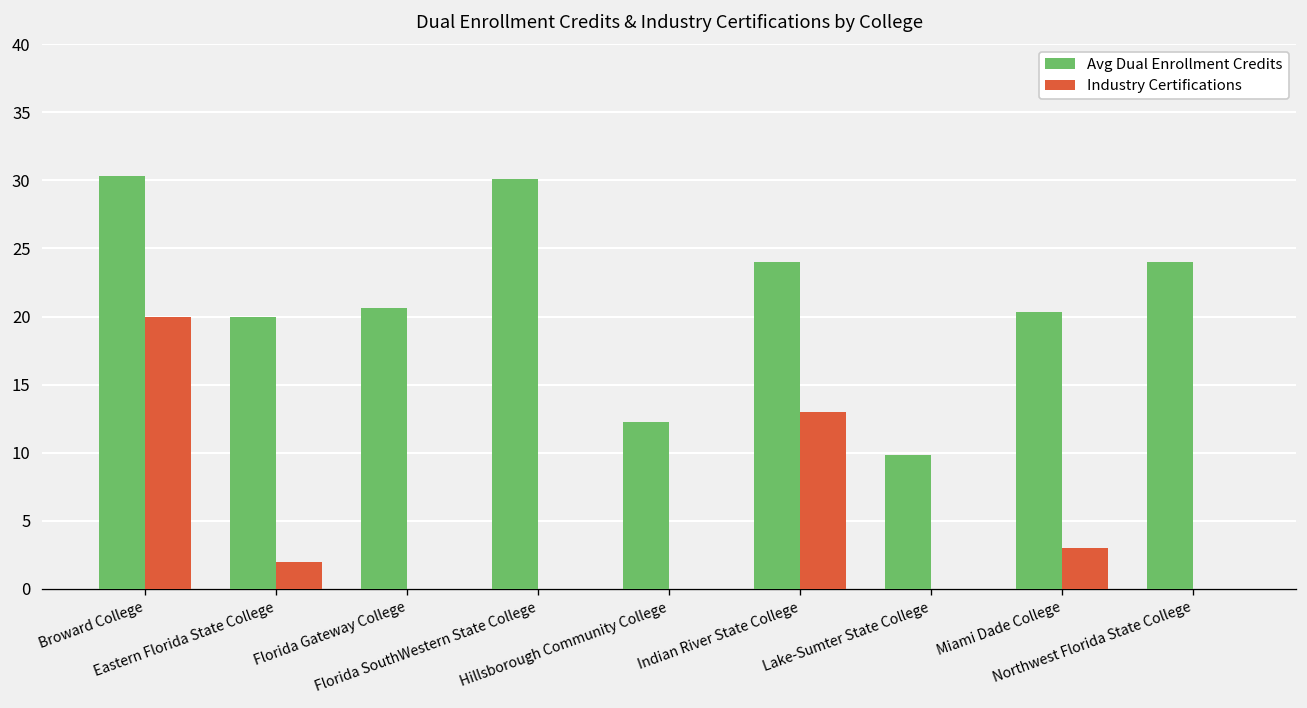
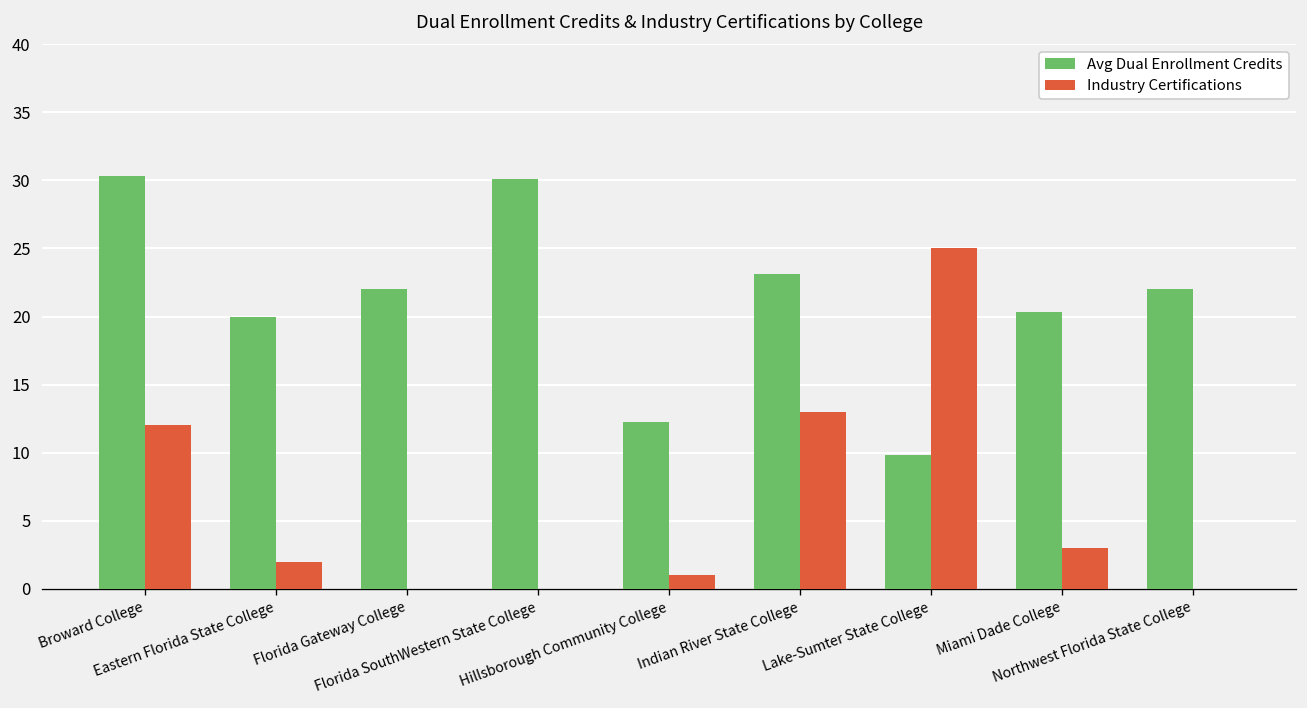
Industry Certifications, Broward College: 20 -> 12
Avg Dual Enrollment Credits, Florida Gateway College: 20.6 -> 22.0
Industry Certifications, Hillsborough Community College: 0 -> 1
Avg Dual Enrollment Credits, Indian River State College: 24.0 -> 23.1
Industry Certifications, Lake-Sumter State College: 0 -> 25
Avg Dual Enrollment Credits, Northwest Florida State College: 24 -> 22
